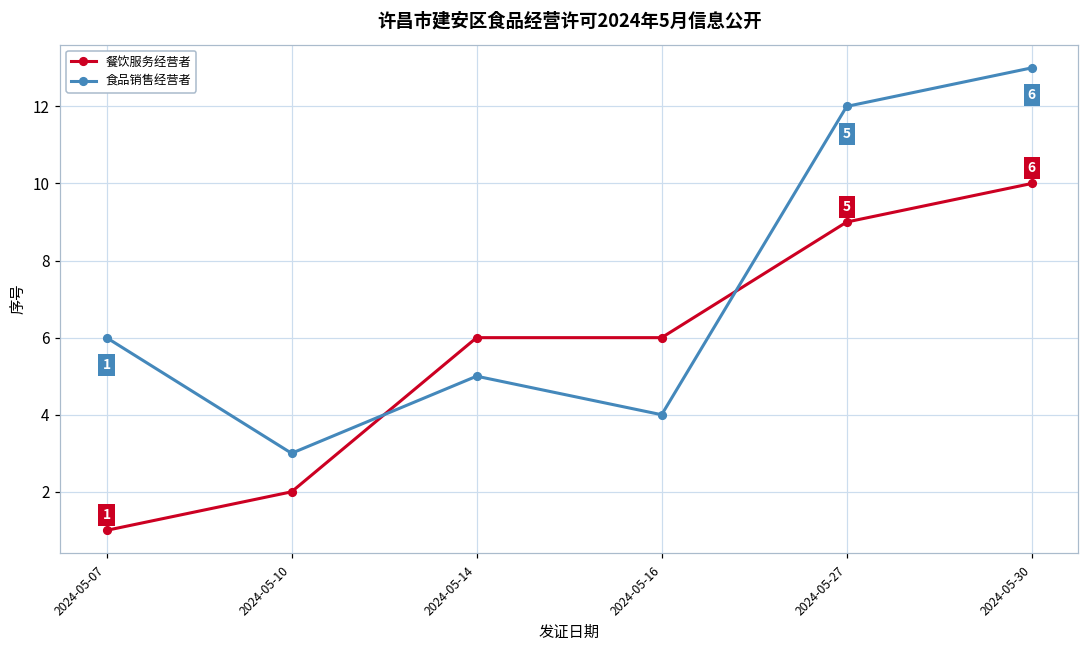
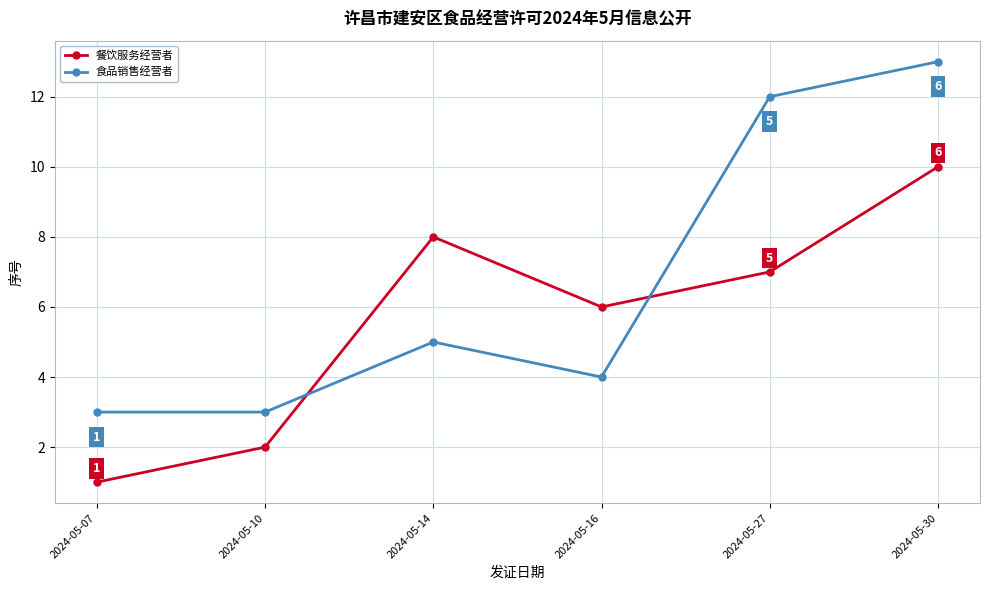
食品销售经营者, 2024-05-07: 6 -> 3
餐饮服务经营者, 2024-05-14: 6 -> 8
餐饮服务经营者, 2024-05-27: 9 -> 7
